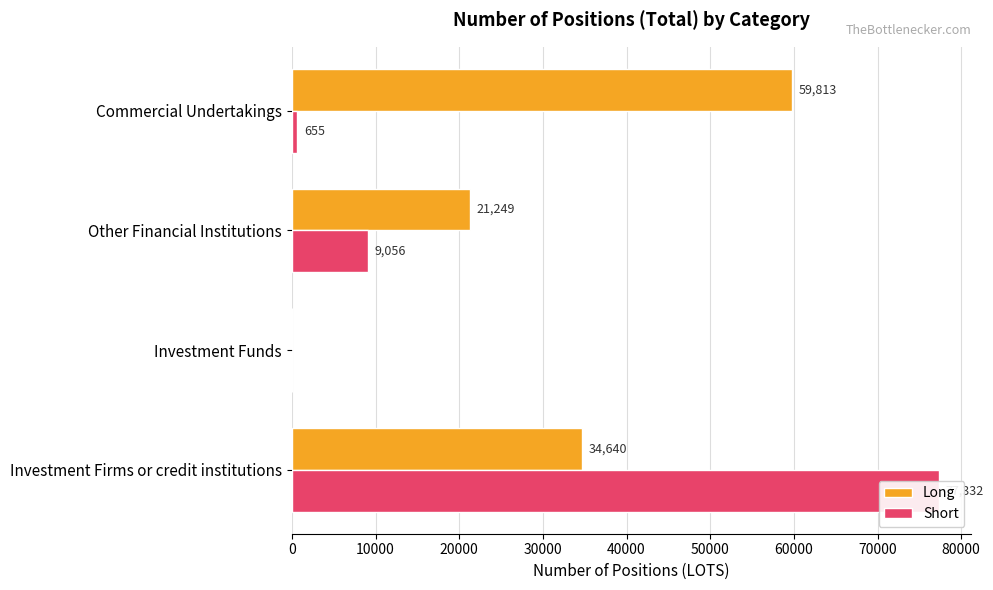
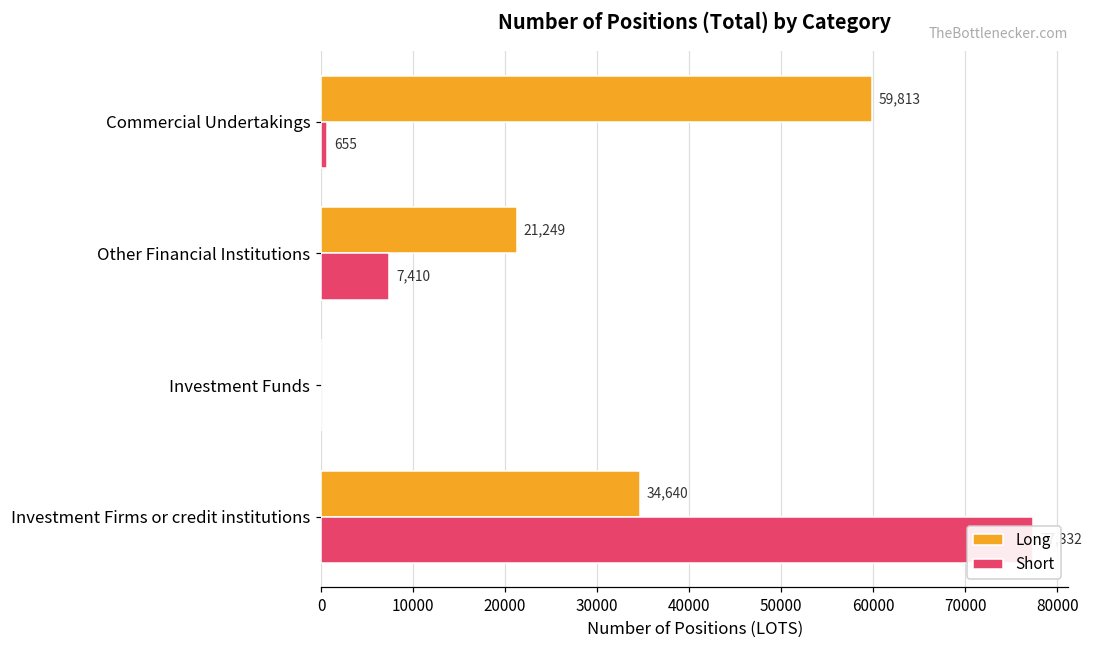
Short, Other Financial Institutions: 9,056 -> 7,410
